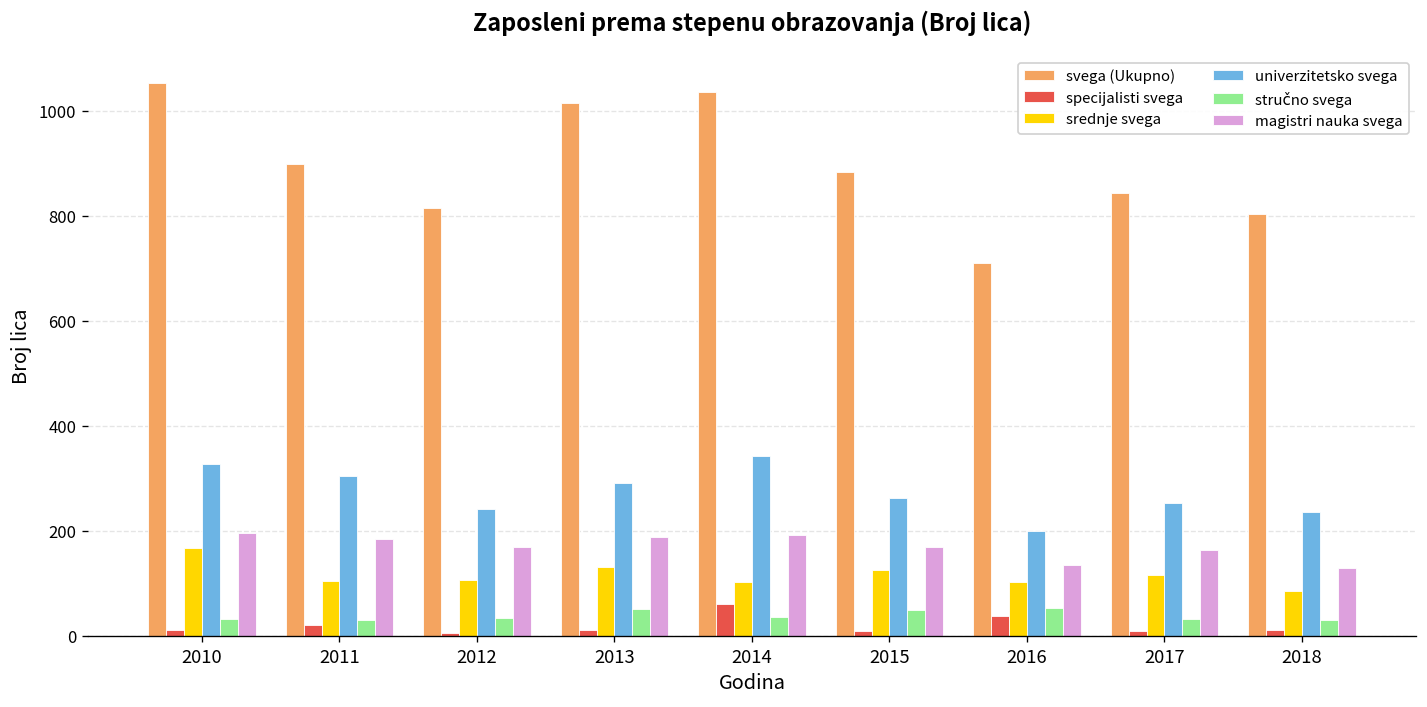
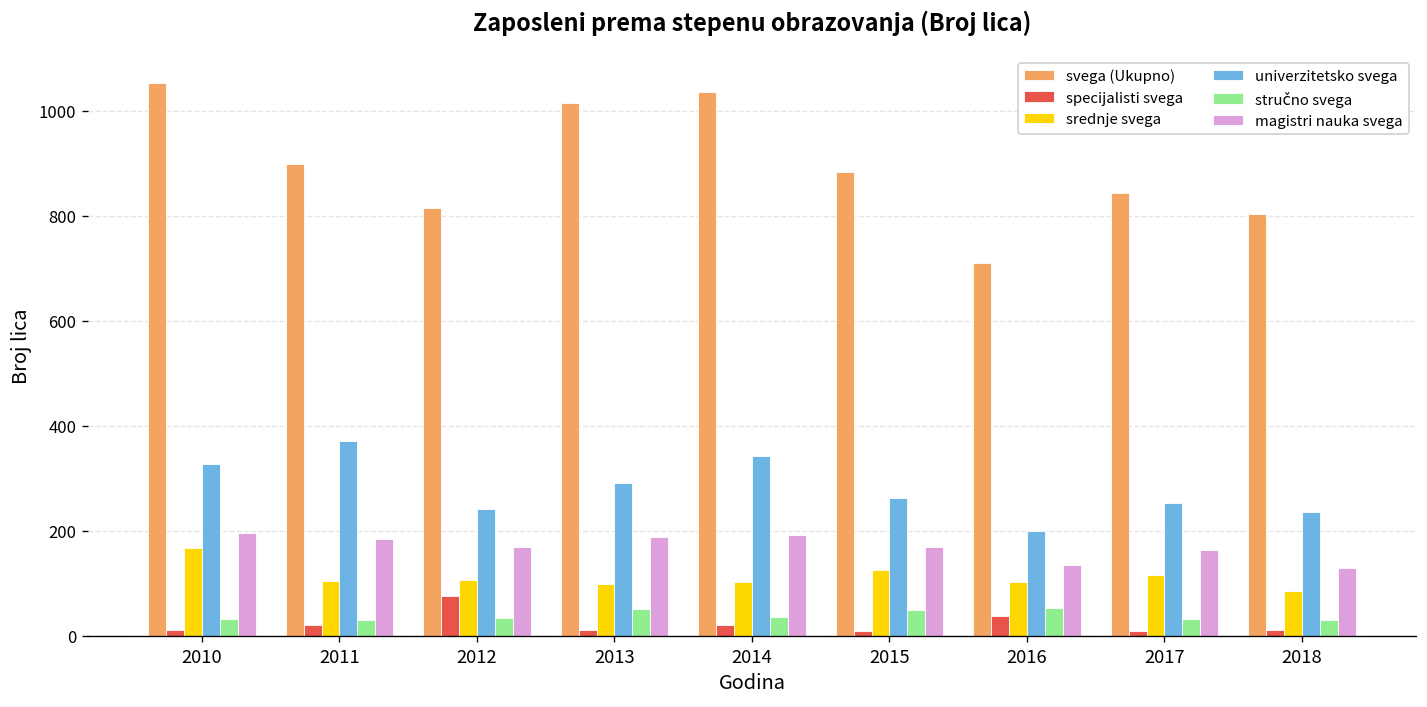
univerzitetsko svega, 2011: 300 -> 370
specijalisti svega, 2012: 10 -> 80
srednje svega, 2013: 130 -> 100
specijalisti svega, 2014: 60 -> 20
